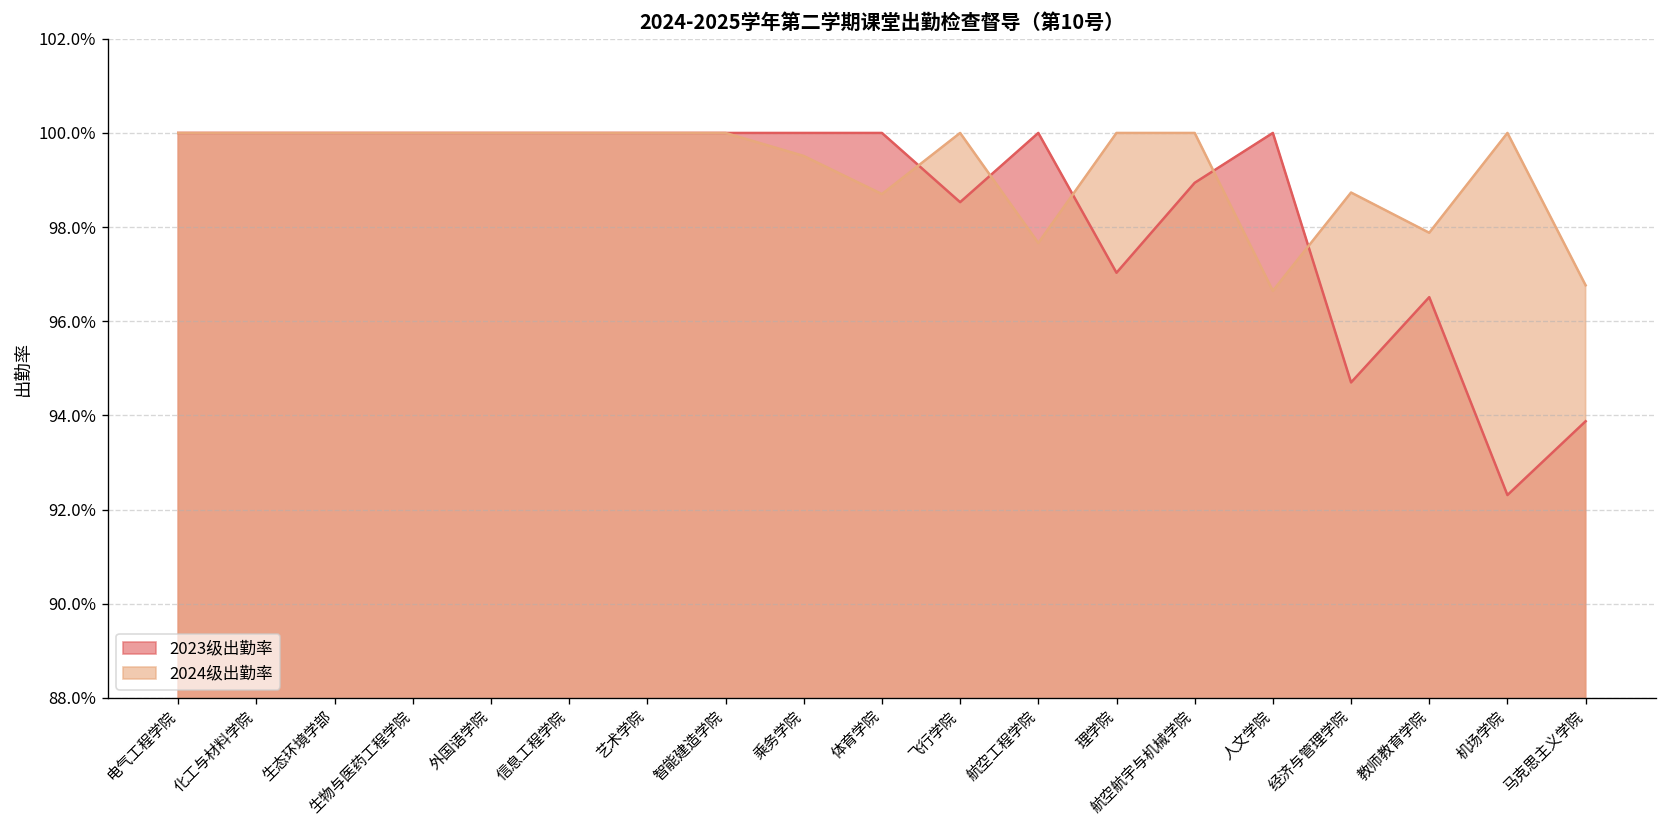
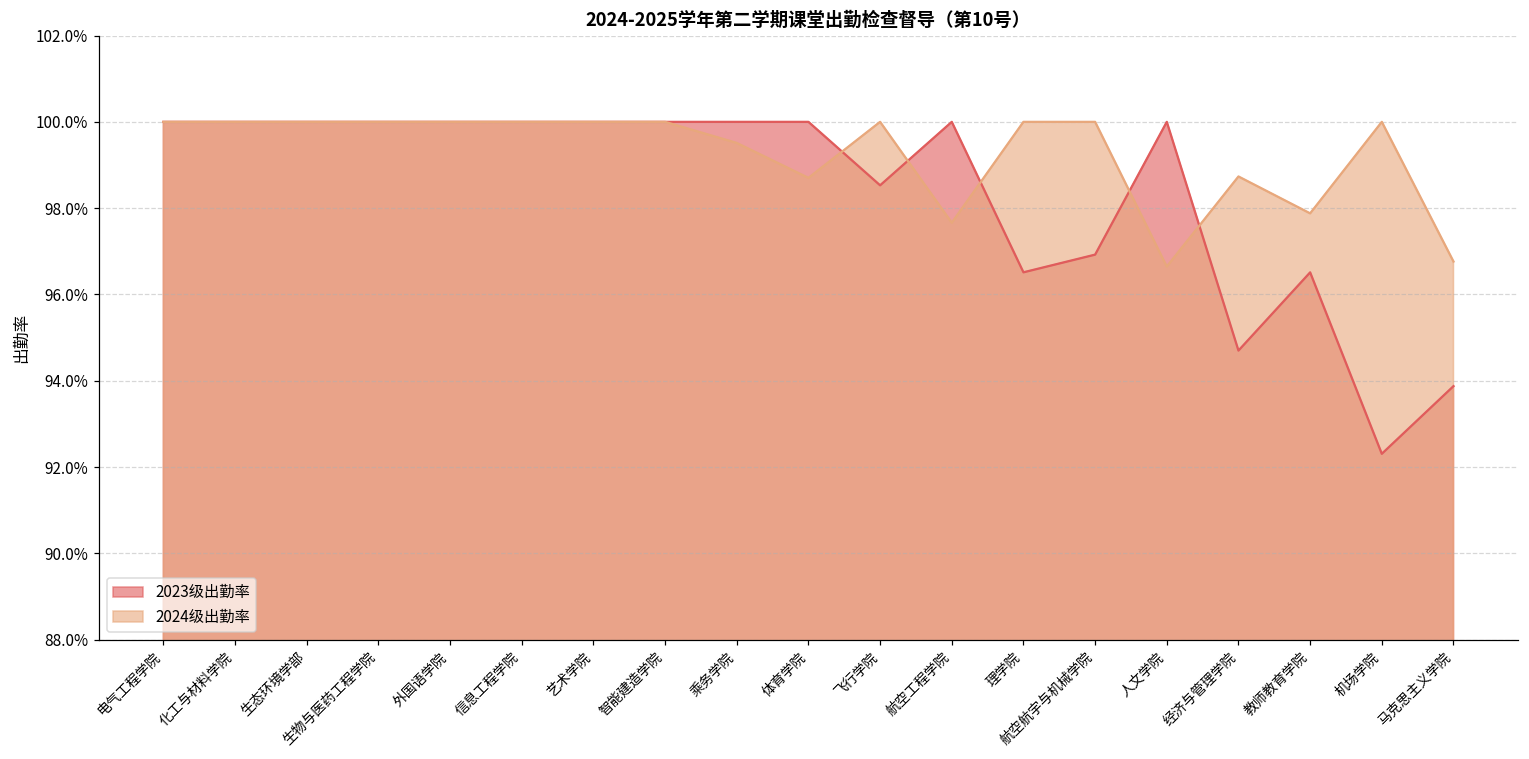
2023级出勤率, 理学院: 97.0% -> 96.5%
2023级出勤率, 航空航宇与机械学院: 98.9% -> 96.9%
